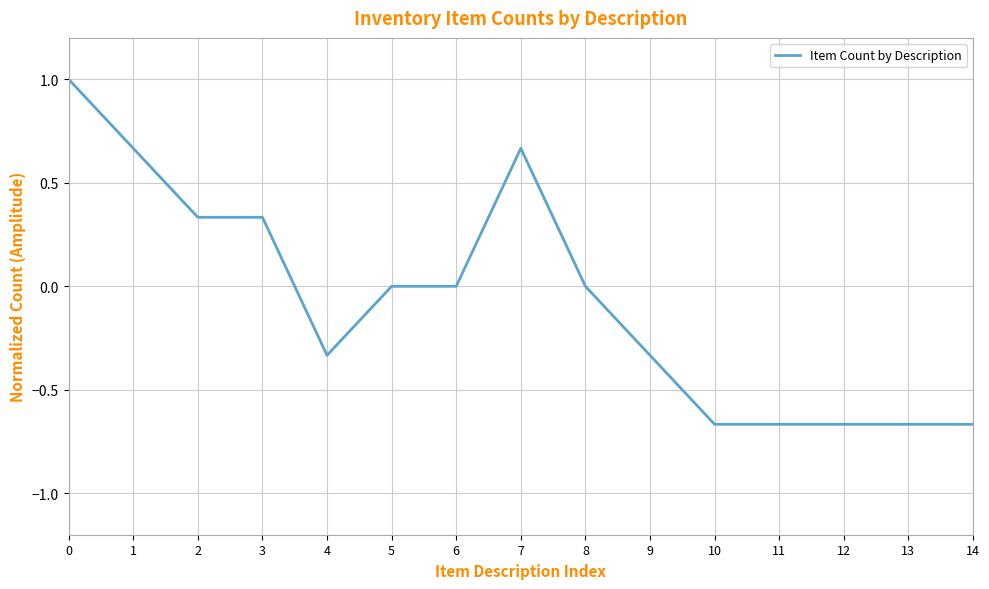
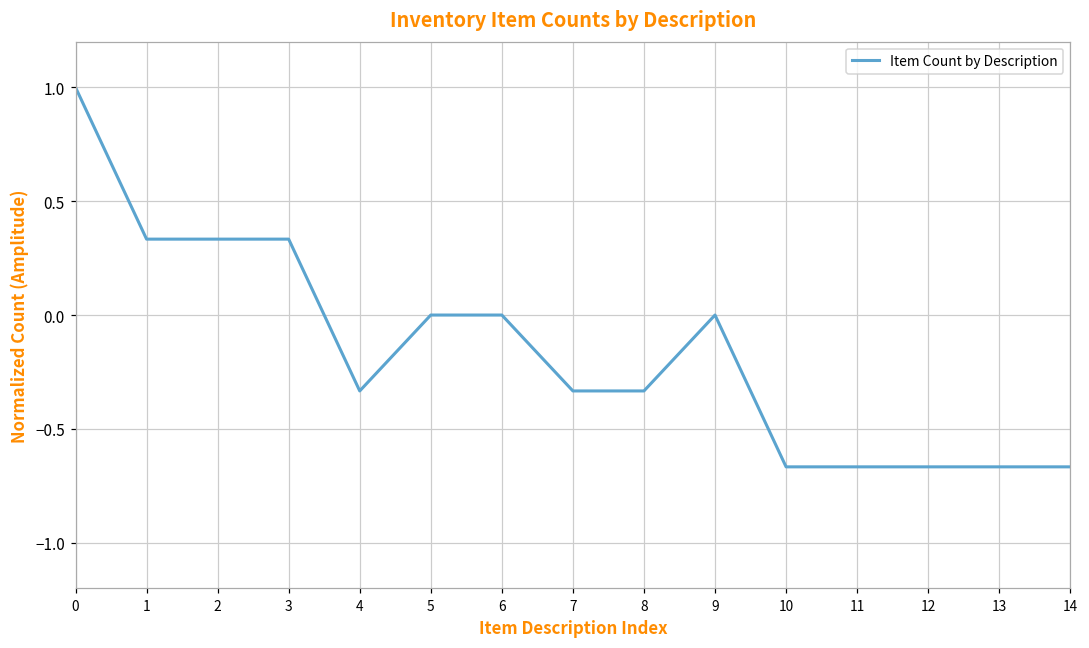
1: 0.67 -> 0.33
7: 0.67 -> -0.33
8: 0.00 -> -0.33
9: -0.33 -> 0.00
